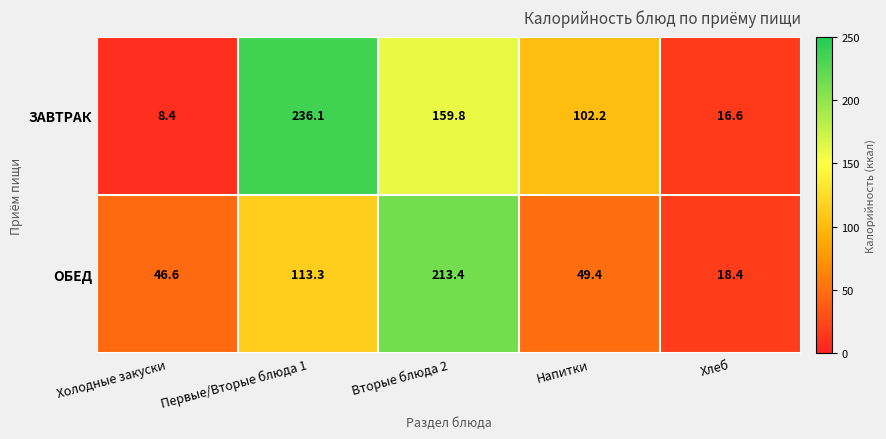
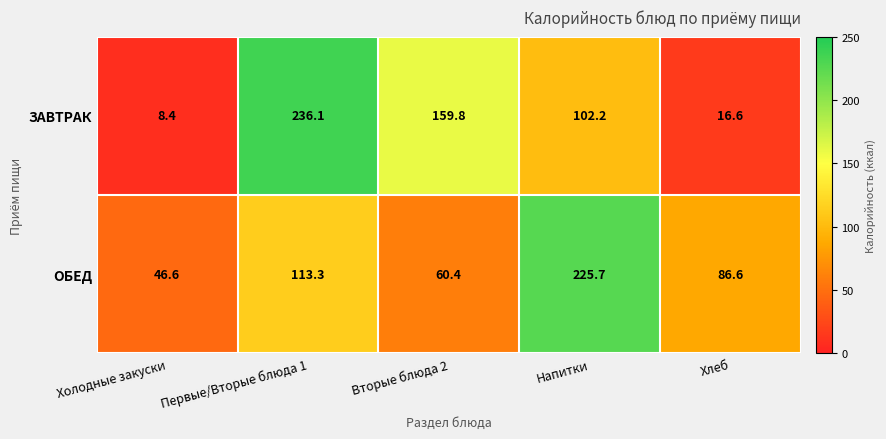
ОБЕД, Вторые блюда 2: 213.4 -> 60.4
ОБЕД, Напитки: 49.4 -> 225.7
ОБЕД, Хлеб: 18.4 -> 86.6
